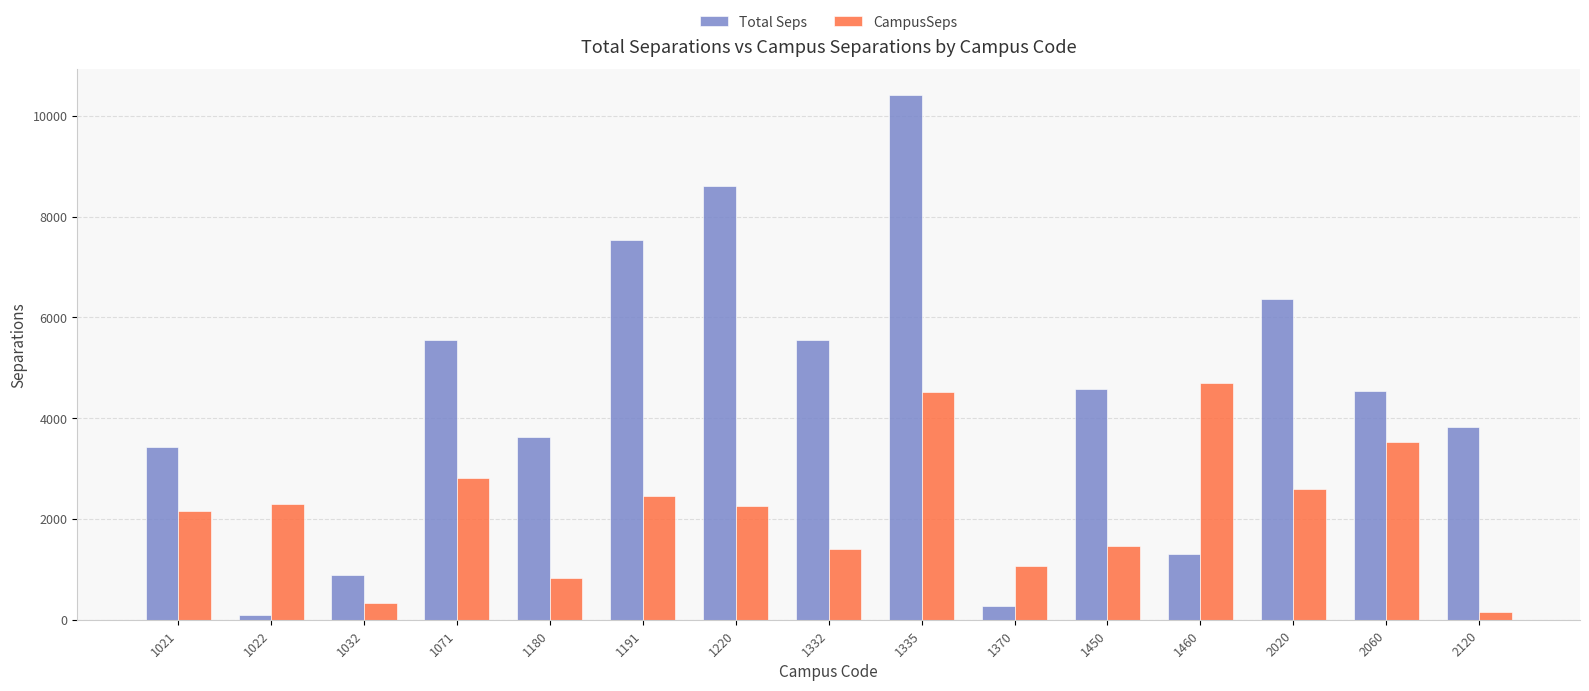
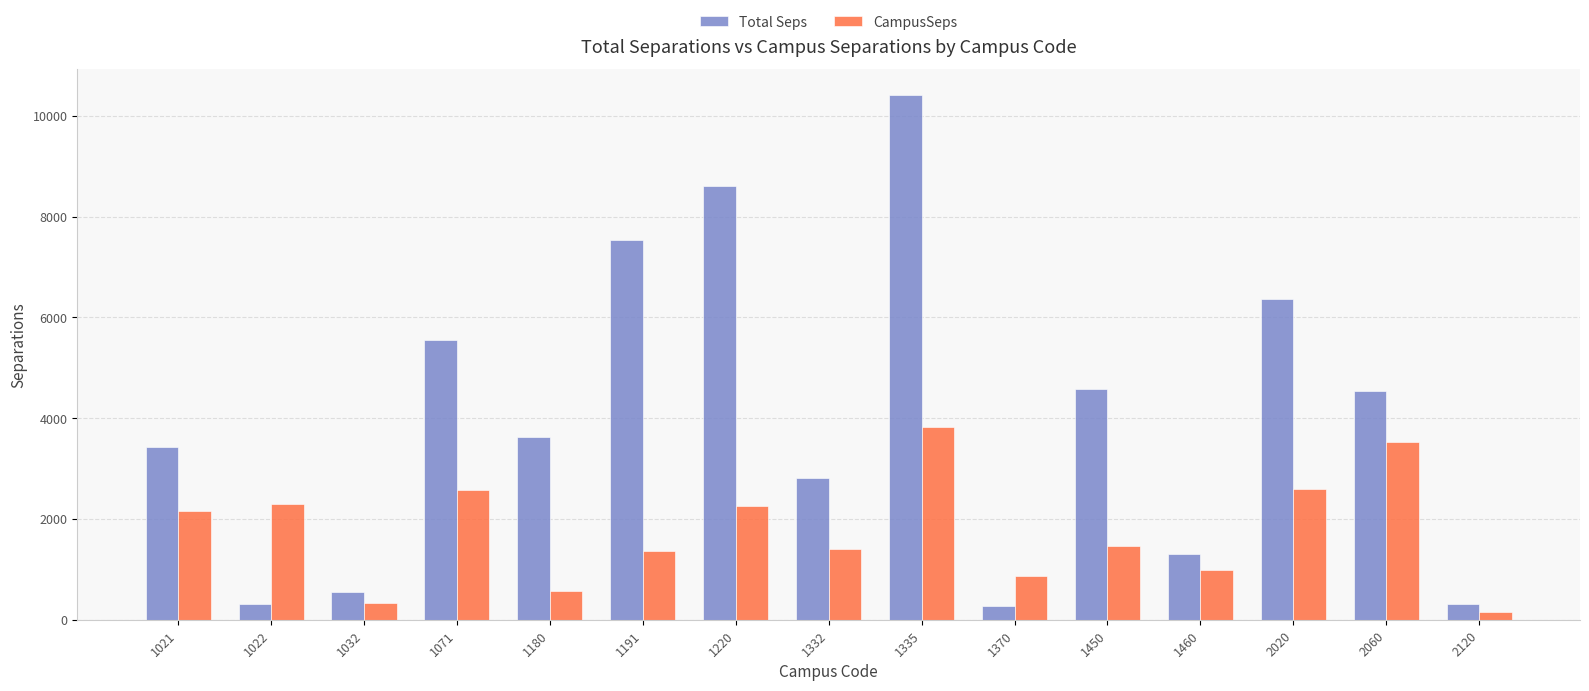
Total Seps, 1022: 100 -> 300
Total Seps, 1032: 900 -> 500
CampusSeps, 1071: 2800 -> 2600
CampusSeps, 1180: 800 -> 600
CampusSeps, 1191: 2500 -> 1400
Total Seps, 1332: 5500 -> 2800
CampusSeps, 1335: 4500 -> 3800
CampusSeps, 1370: 1100 -> 900
CampusSeps, 1460: 4700 -> 1000
Total Seps, 2120: 3800 -> 300
